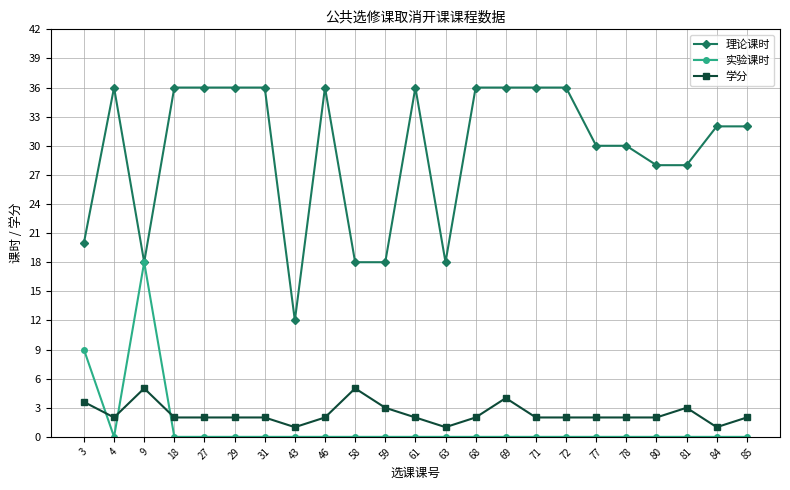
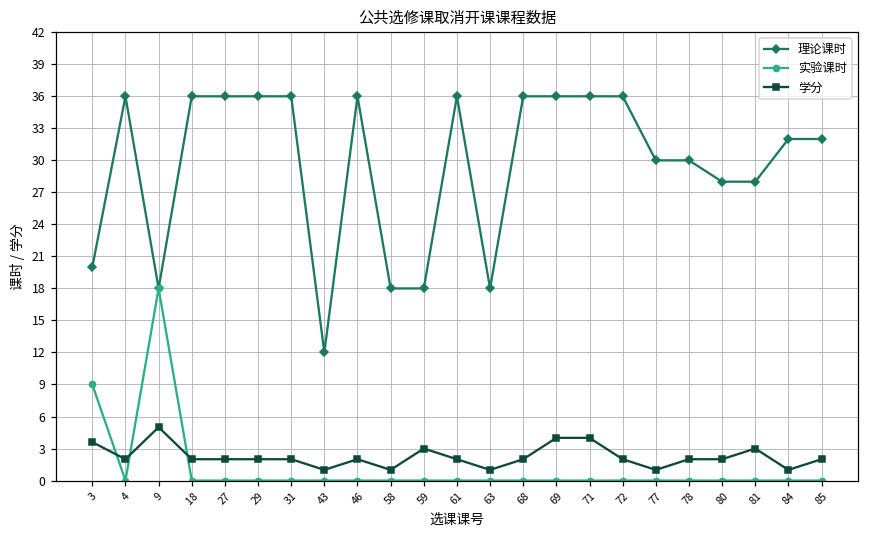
学分, 58: 5 -> 1
学分, 71: 2 -> 4
学分, 77: 2 -> 1
